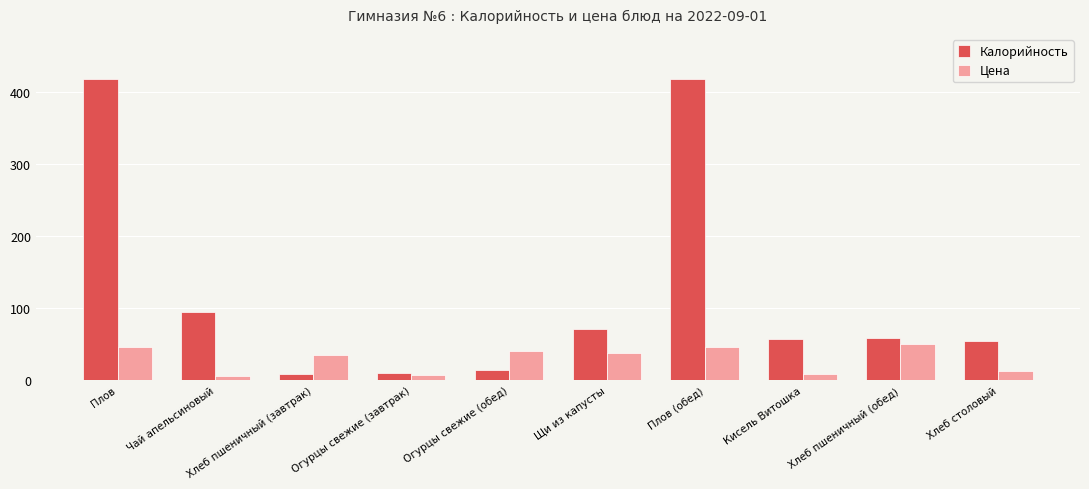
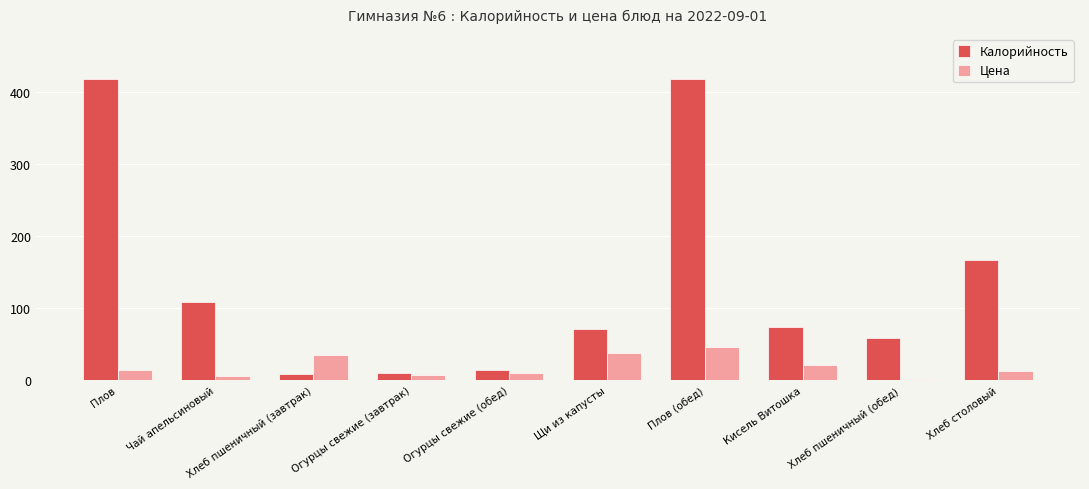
Цена, Плов: 50 -> 20
Калорийность, Чай апельсиновый: 90 -> 110
Цена, Огурцы свежие (обед): 40 -> 10
Калорийность, Кисель Витошка: 60 -> 70
Цена, Кисель Витошка: 10 -> 20
Цена, Хлеб пшеничный (обед): 50 -> 0
Калорийность, Хлеб столовый: 50 -> 170
